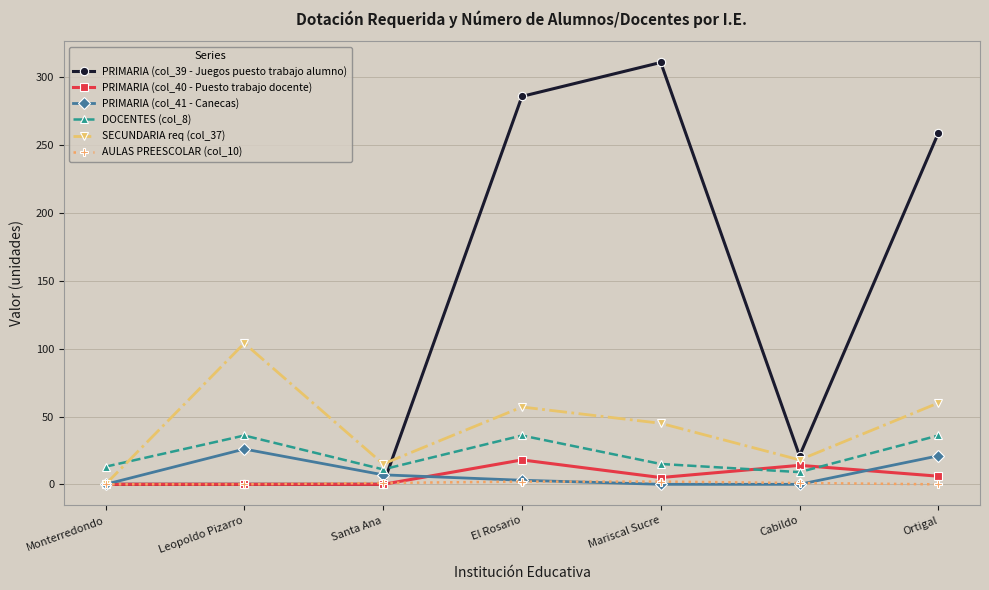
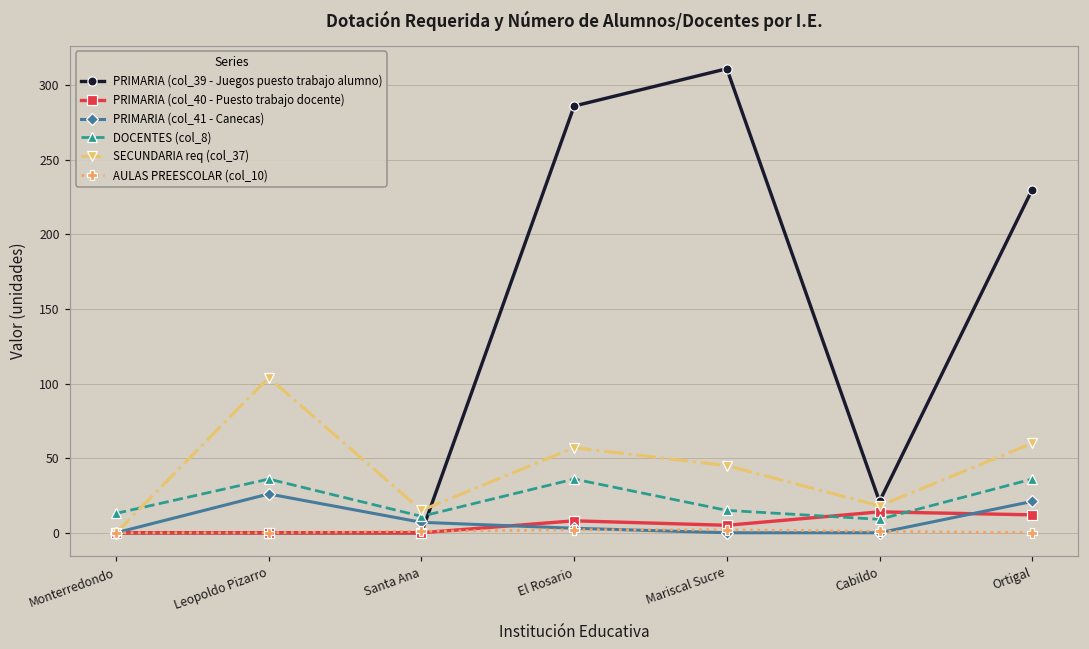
PRIMARIA (col_40 - Puesto trabajo docente), El Rosario: 18 -> 8
PRIMARIA (col_39 - Juegos puesto trabajo alumno), Ortigal: 259 -> 230
PRIMARIA (col_40 - Puesto trabajo docente), Ortigal: 6 -> 12
